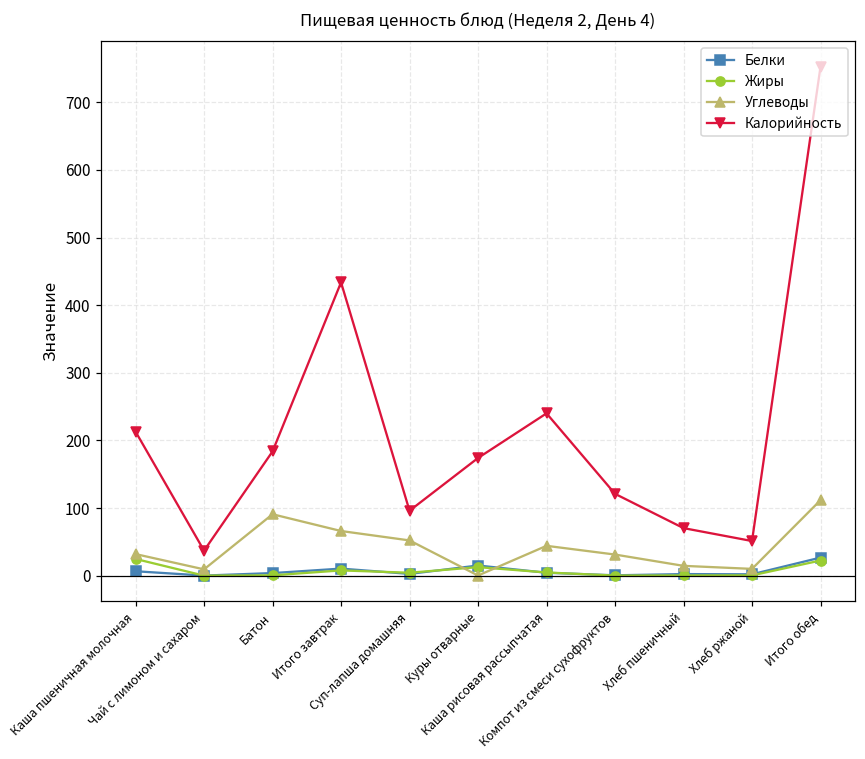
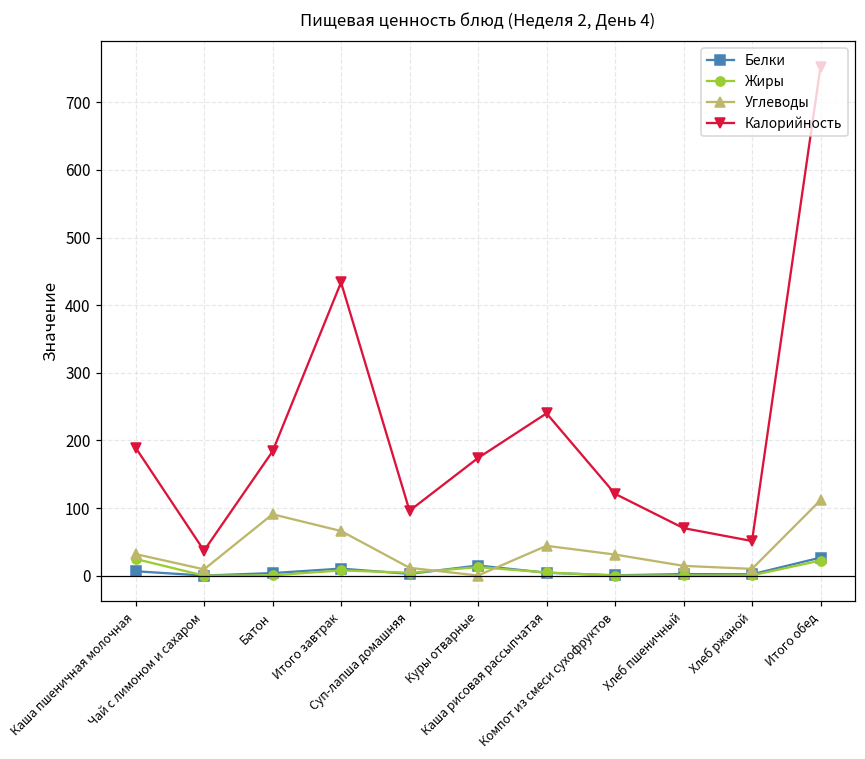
Калорийность, Каша пшеничная молочная: 210 -> 190
Углеводы, Суп-лапша домашняя: 50 -> 10
